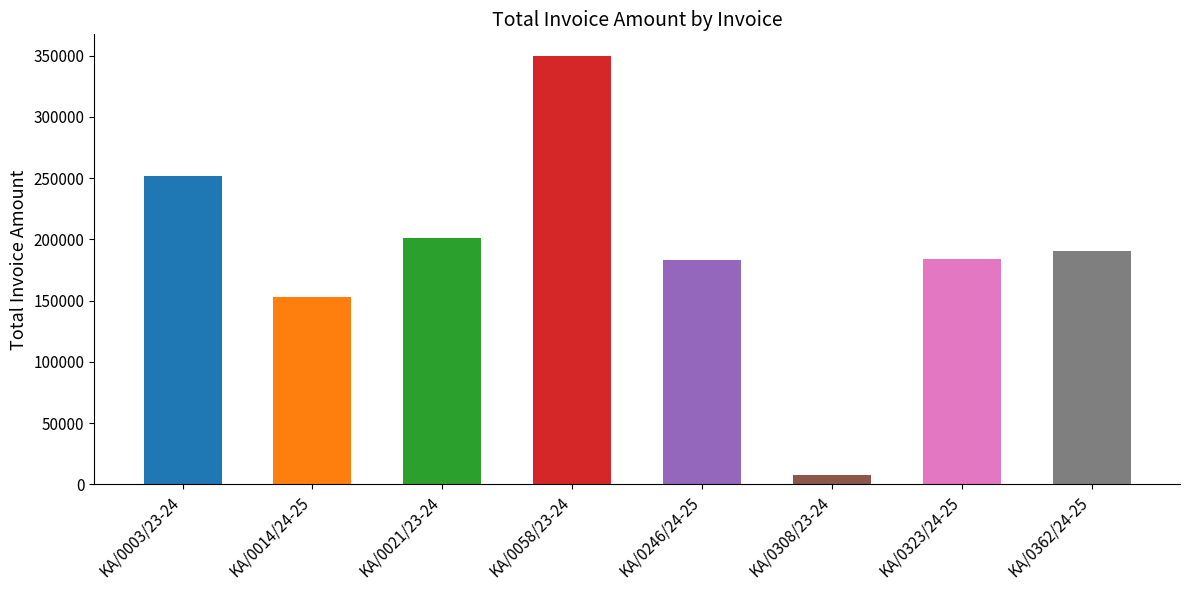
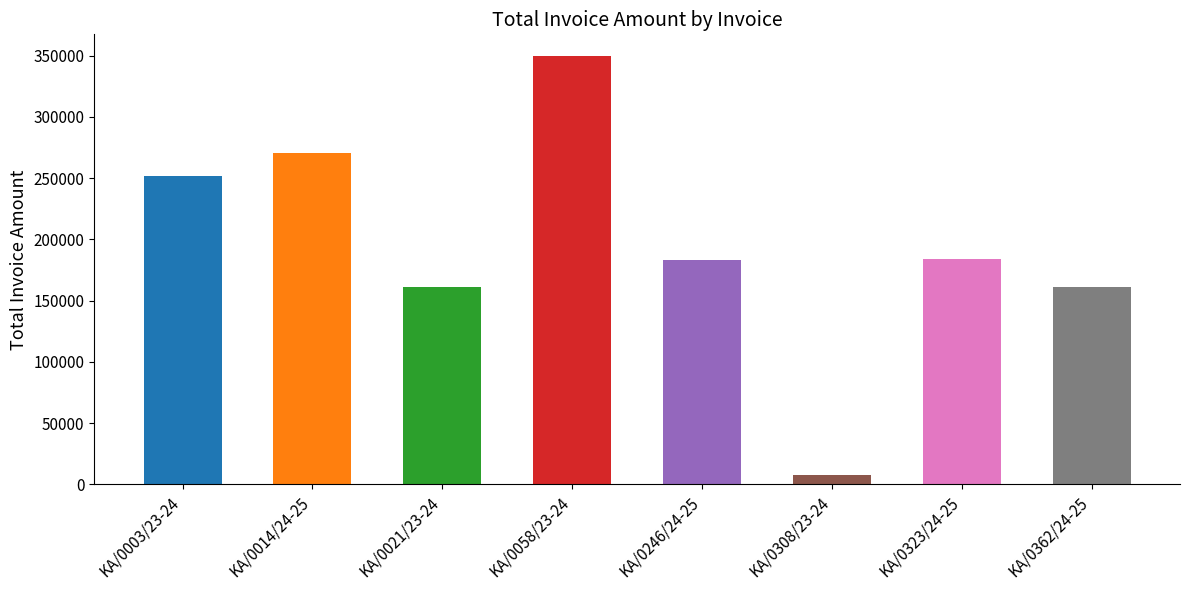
KA/0014/24-25: 153000 -> 270000
KA/0021/23-24: 201000 -> 161000
KA/0362/24-25: 190000 -> 162000
